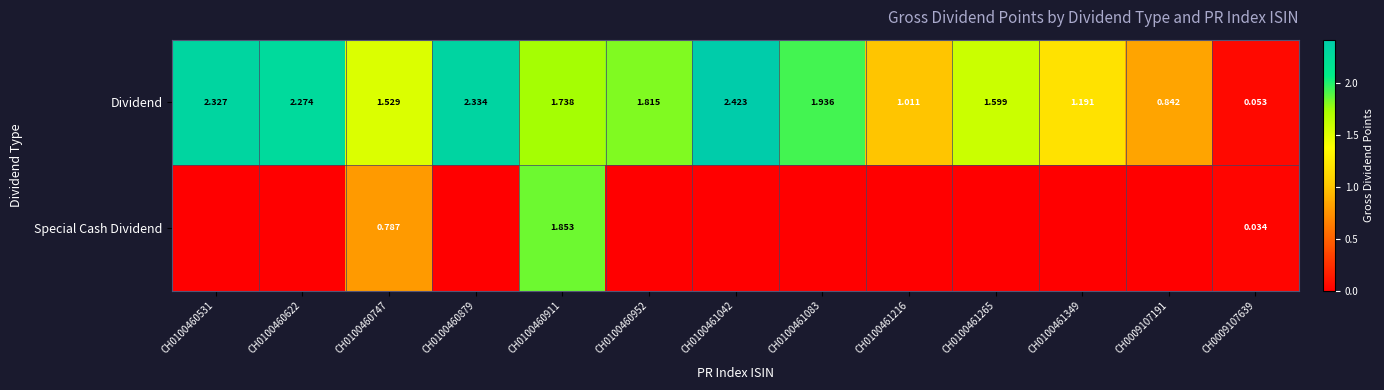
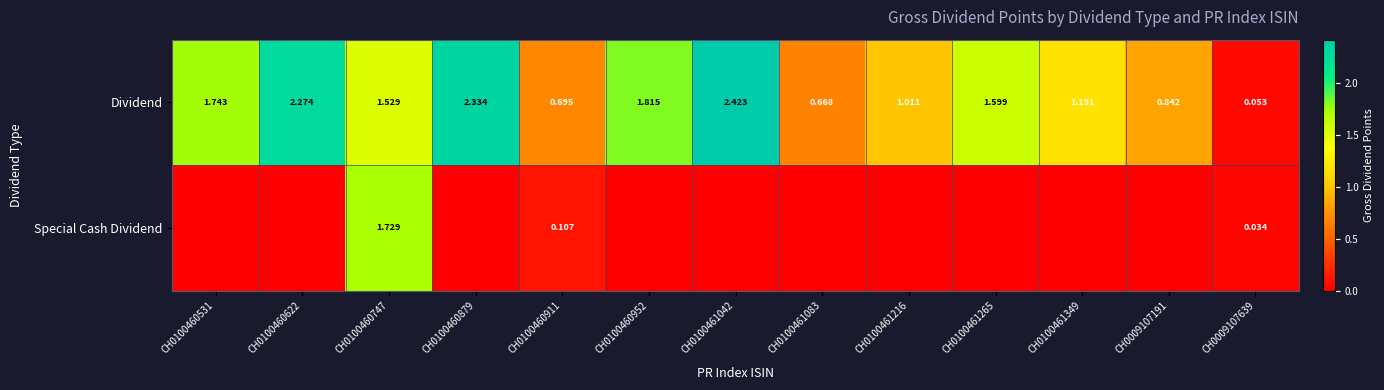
Dividend, CH0100460531: 2.327 -> 1.743
Dividend, CH0100460911: 1.738 -> 0.695
Dividend, CH0100461083: 1.936 -> 0.668
Special Cash Dividend, CH0100460747: 0.787 -> 1.729
Special Cash Dividend, CH0100460911: 1.853 -> 0.107
